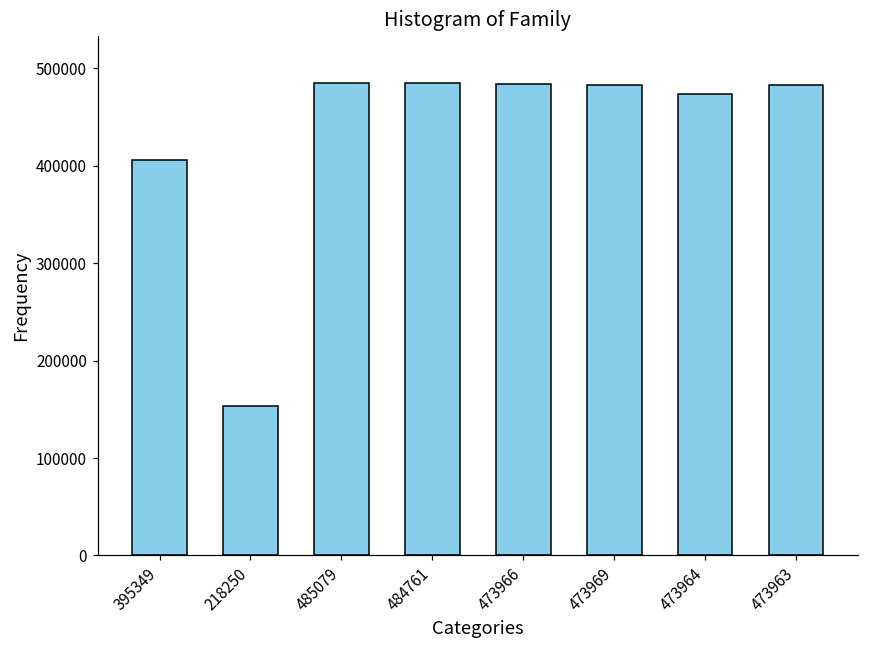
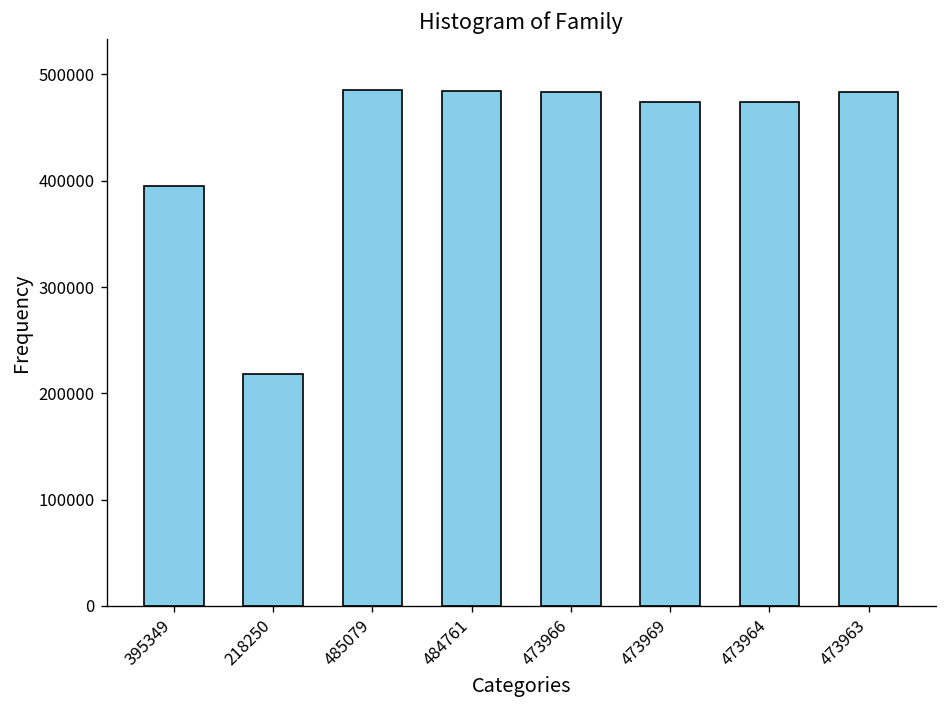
395349: 410000 -> 400000
218250: 150000 -> 220000
473969: 480000 -> 470000
